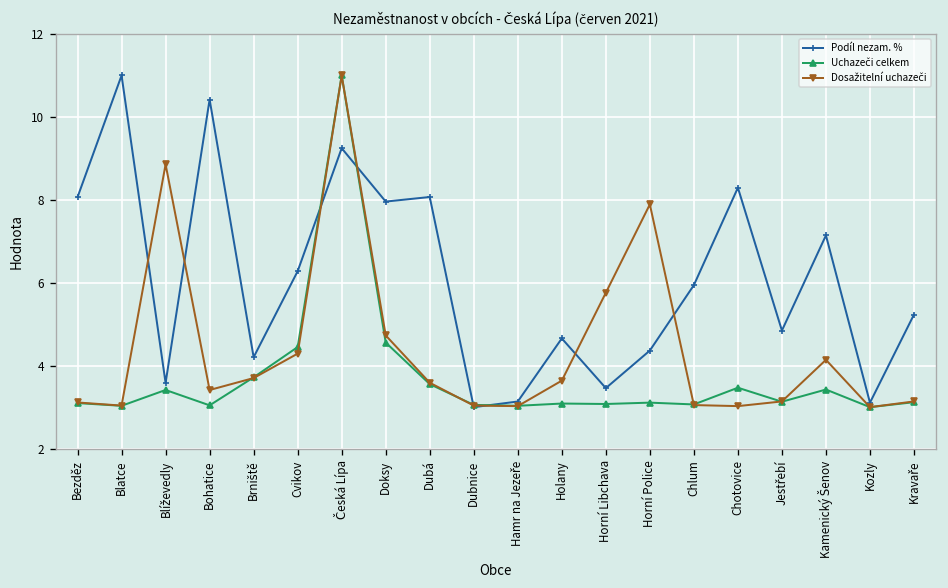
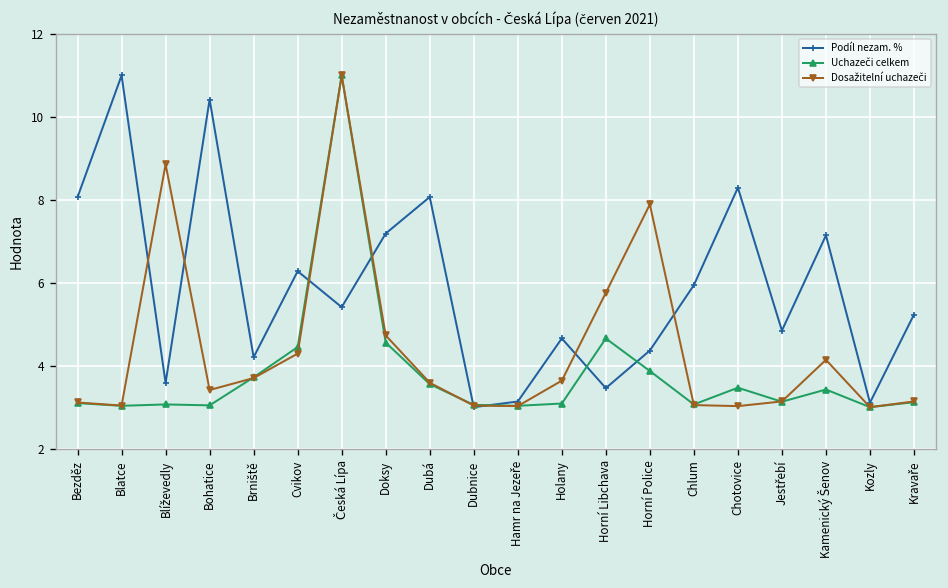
Uchazeči celkem, Blíževedly: 3.4 -> 3.1
Podíl nezam. %, Česká Lípa: 9.2 -> 5.4
Podíl nezam. %, Doksy: 8.0 -> 7.2
Uchazeči celkem, Horní Libchava: 3.1 -> 4.7
Uchazeči celkem, Horní Police: 3.1 -> 3.9
